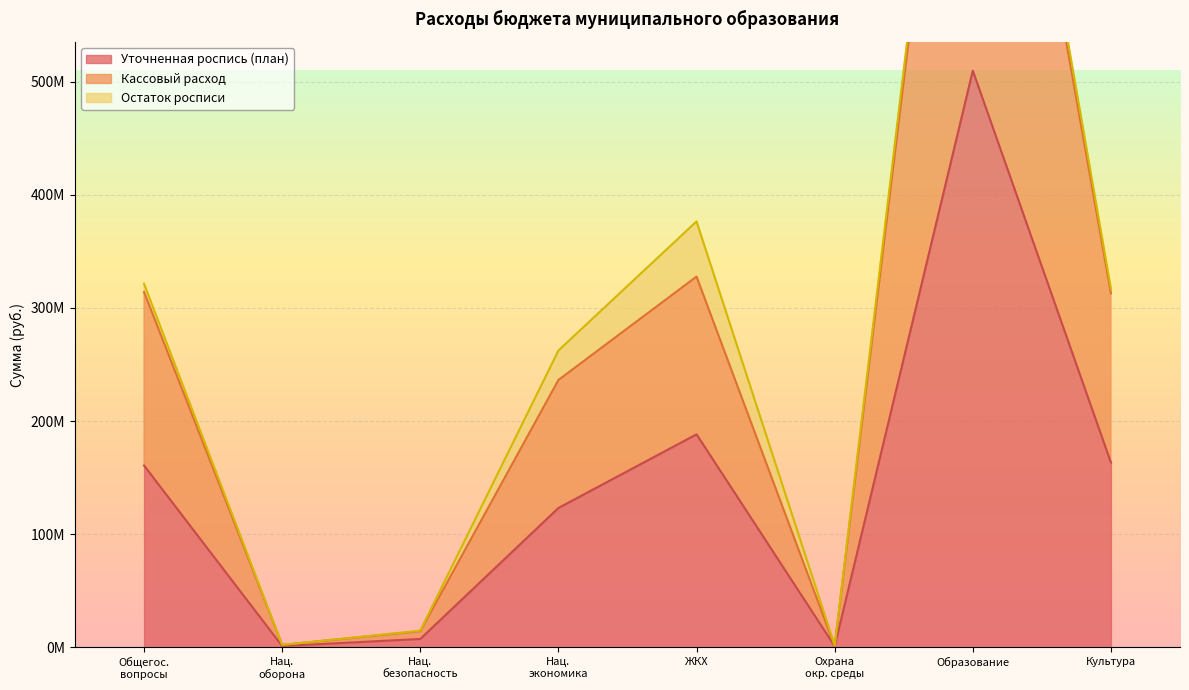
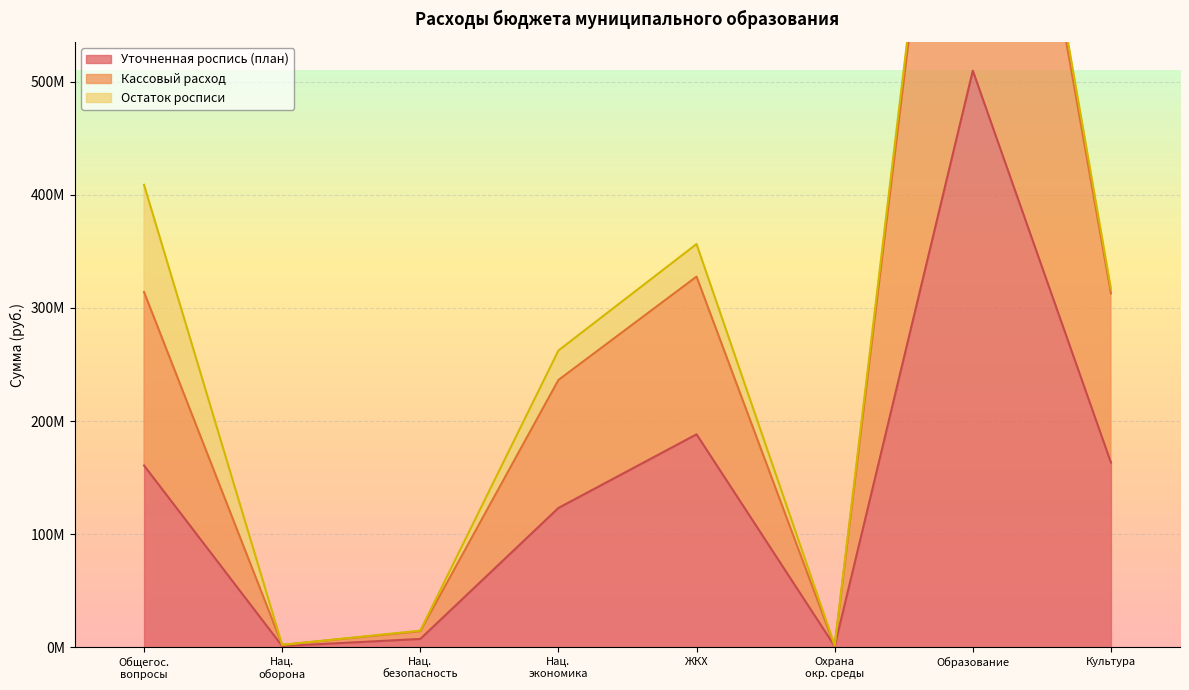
Остаток росписи, Общегос. вопросы: 7000000 -> 95000000
Остаток росписи, ЖКХ: 49000000 -> 29000000
